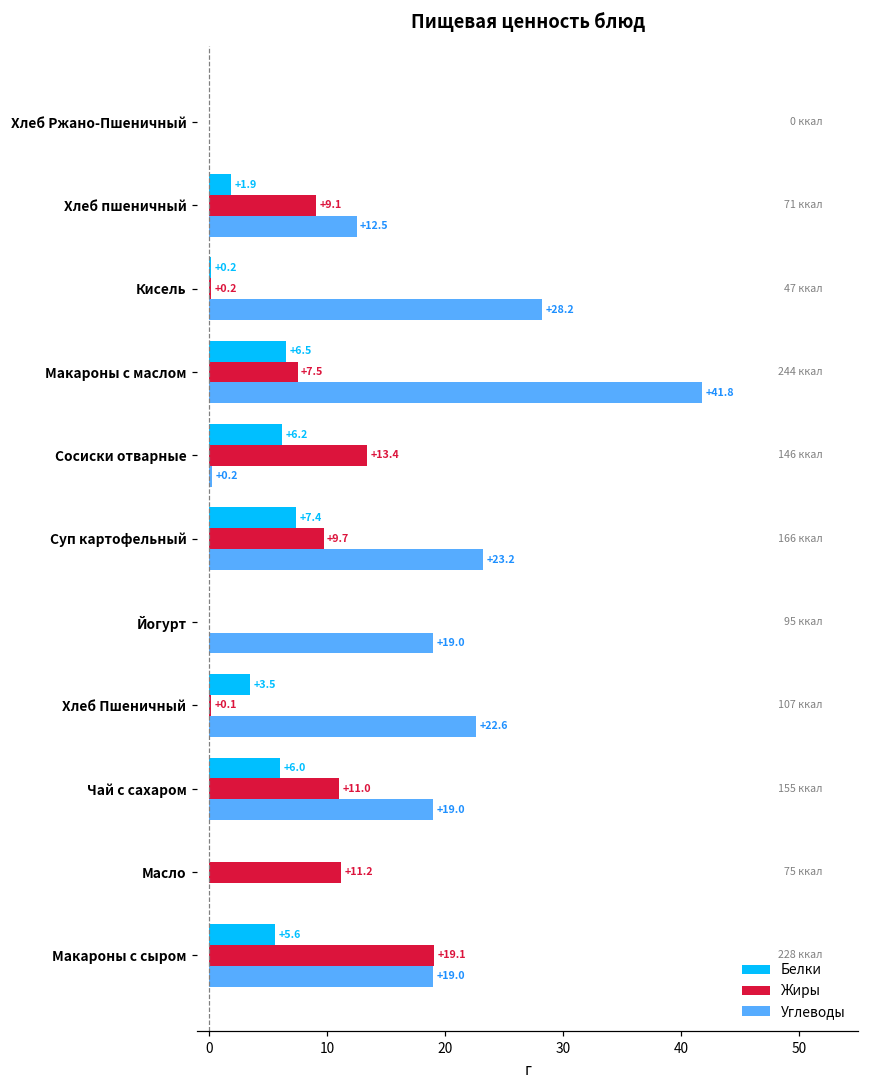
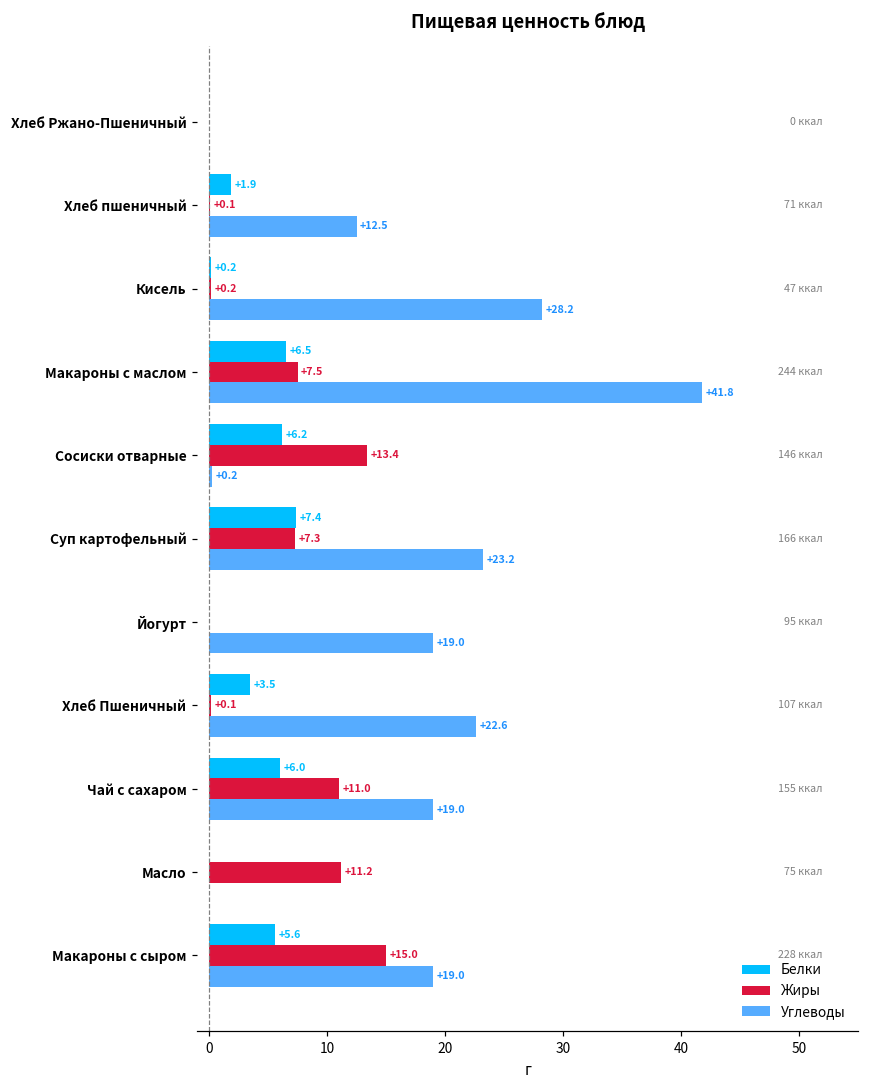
Жиры, Хлеб пшеничный: +9.1 -> +0.1
Жиры, Суп картофельный: +9.7 -> +7.3
Жиры, Макароны с сыром: +19.1 -> +15.0
